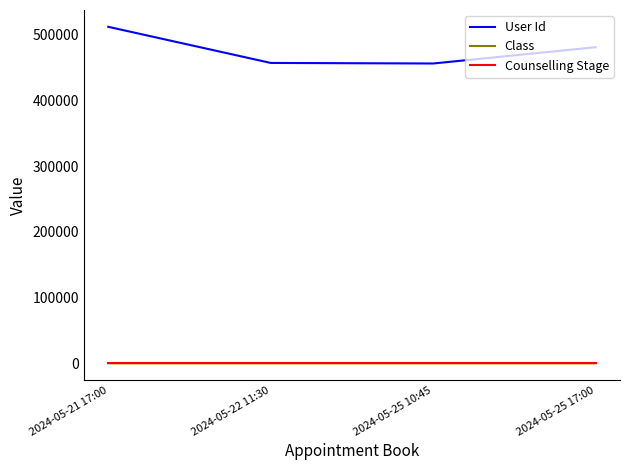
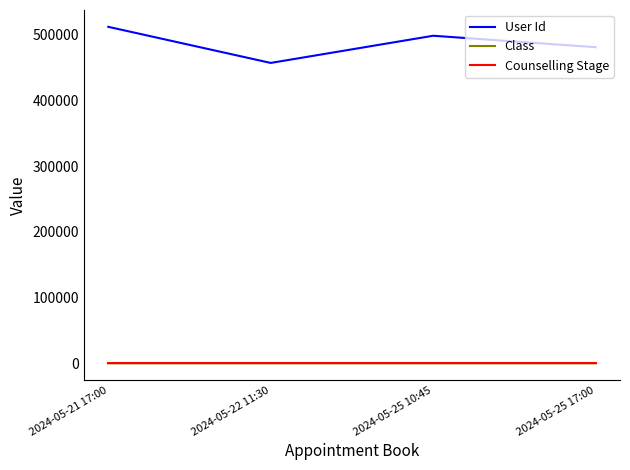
User Id, 2024-05-25 10:45: 460000 -> 500000
